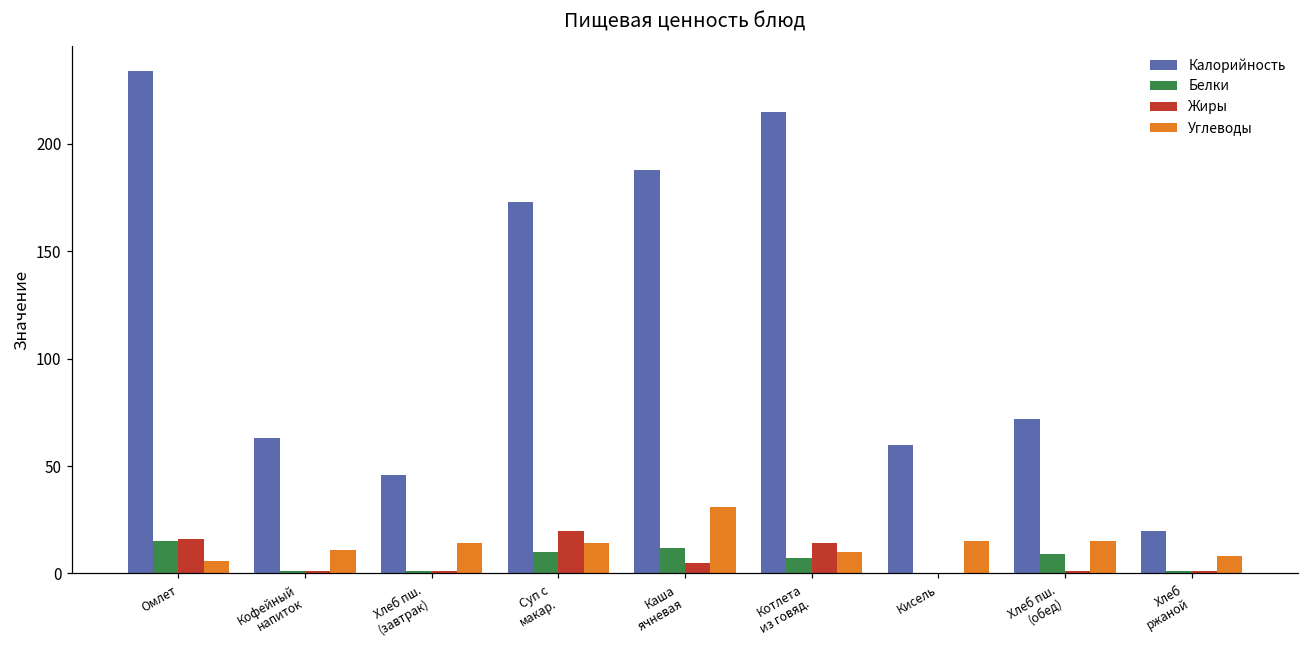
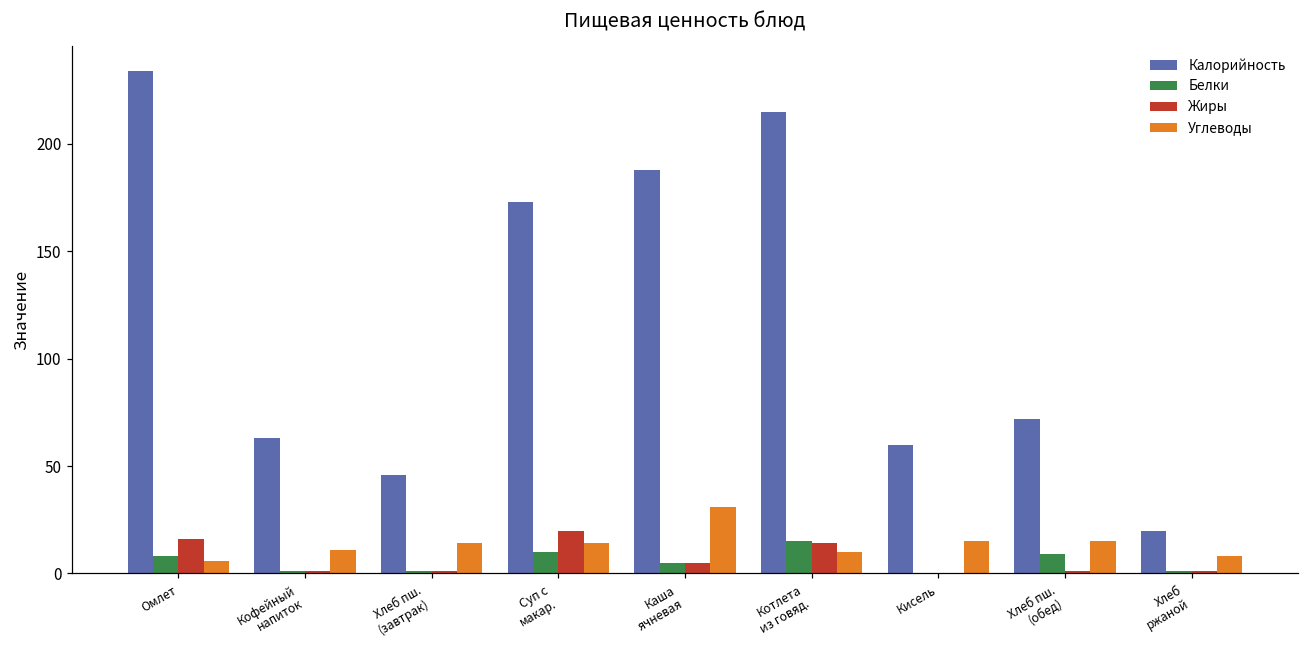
Белки, Омлет: 15 -> 8
Белки, Каша ячневая: 12 -> 5
Белки, Котлета из говяд.: 7 -> 15
